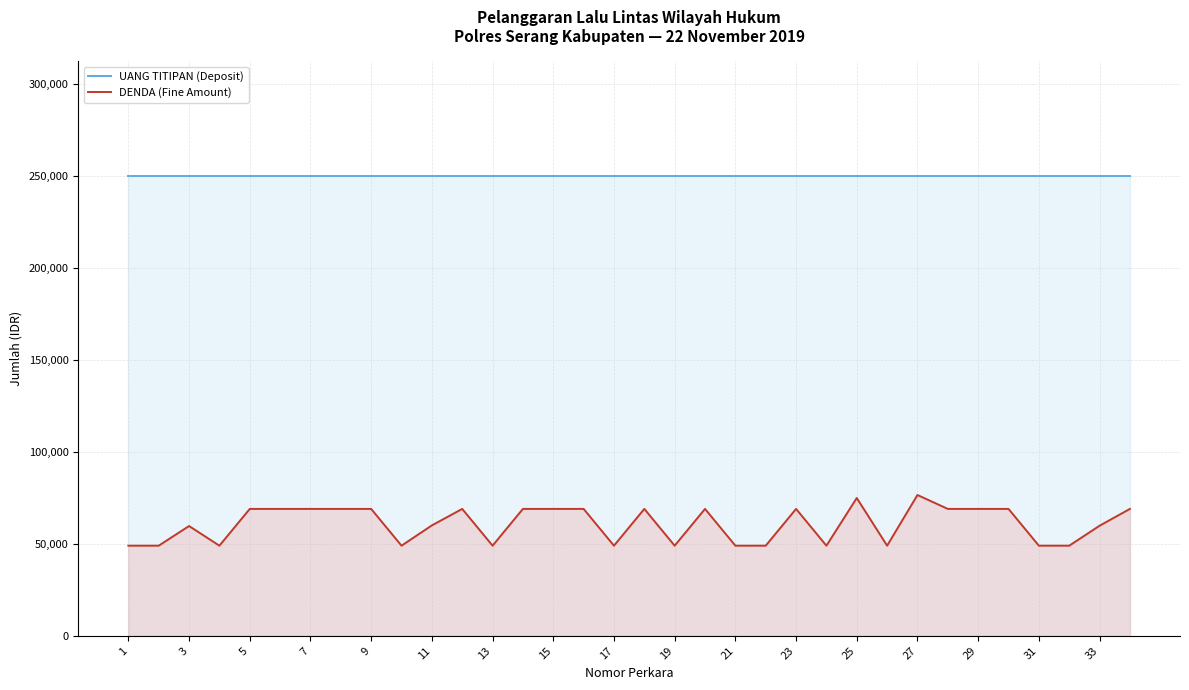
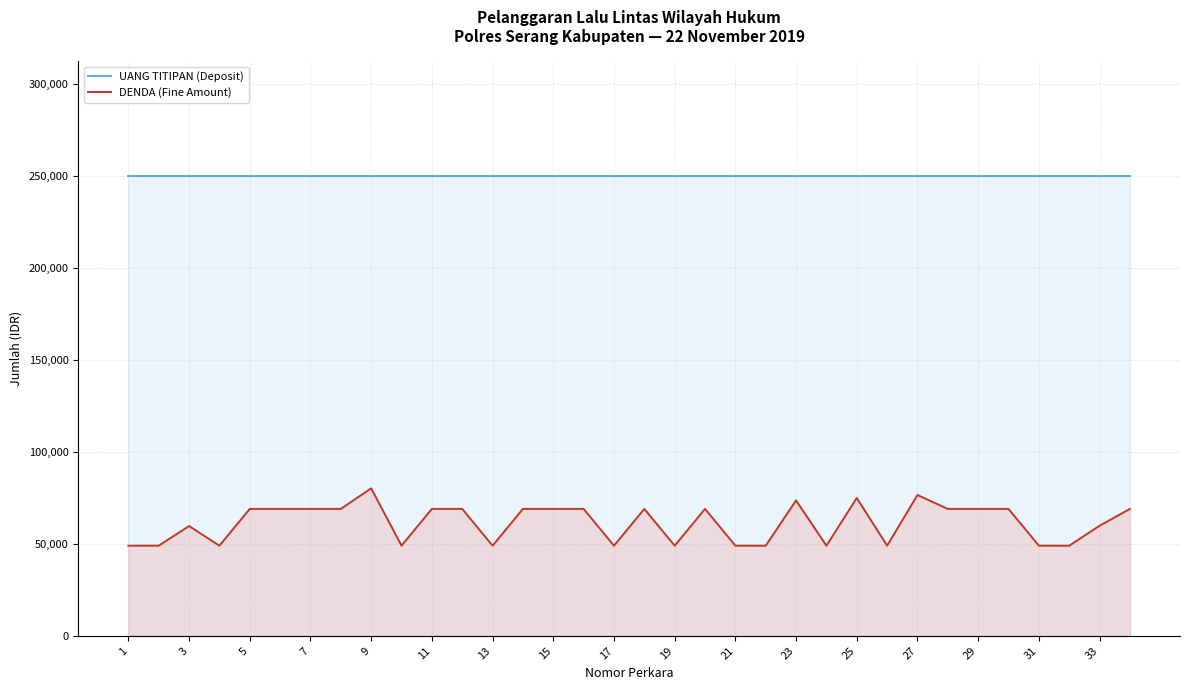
DENDA (Fine Amount), 9: 69,000 -> 80,000
DENDA (Fine Amount), 11: 60,000 -> 69,000
DENDA (Fine Amount), 23: 69,000 -> 74,000
